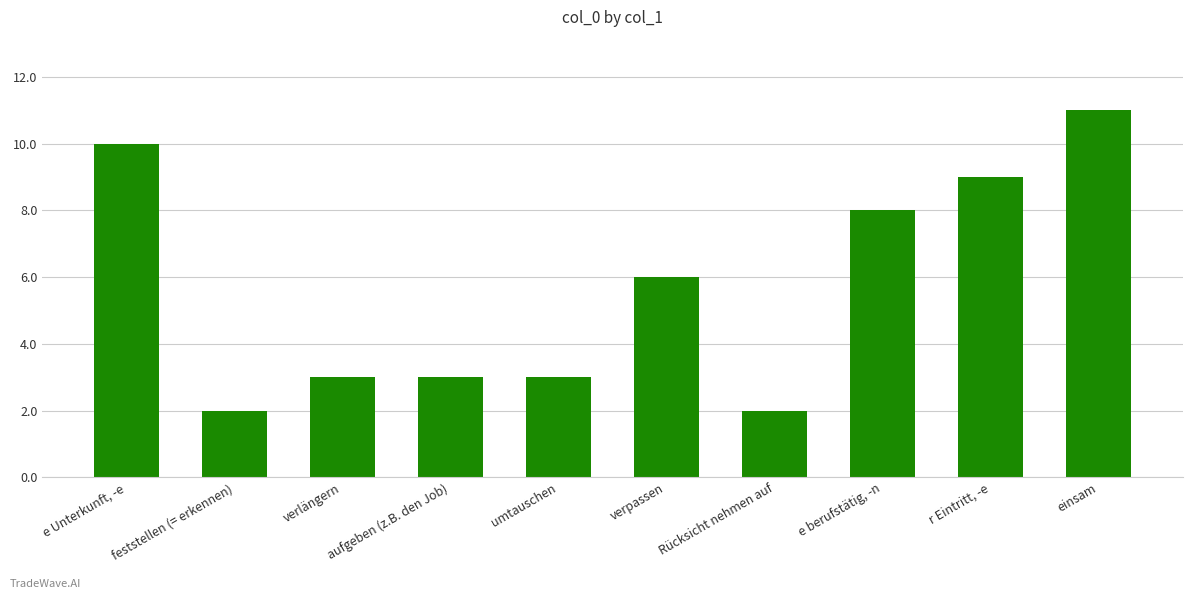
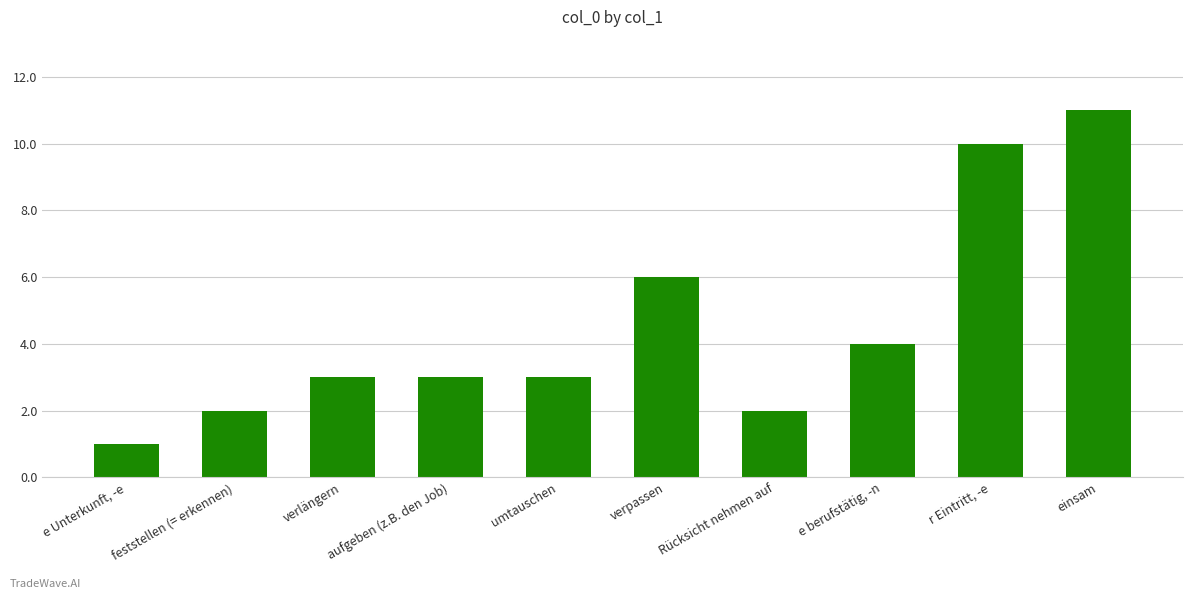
e Unterkunft, -e: 10 -> 1
e berufstätig, -n: 8 -> 4
r Eintritt, -e: 9 -> 10
